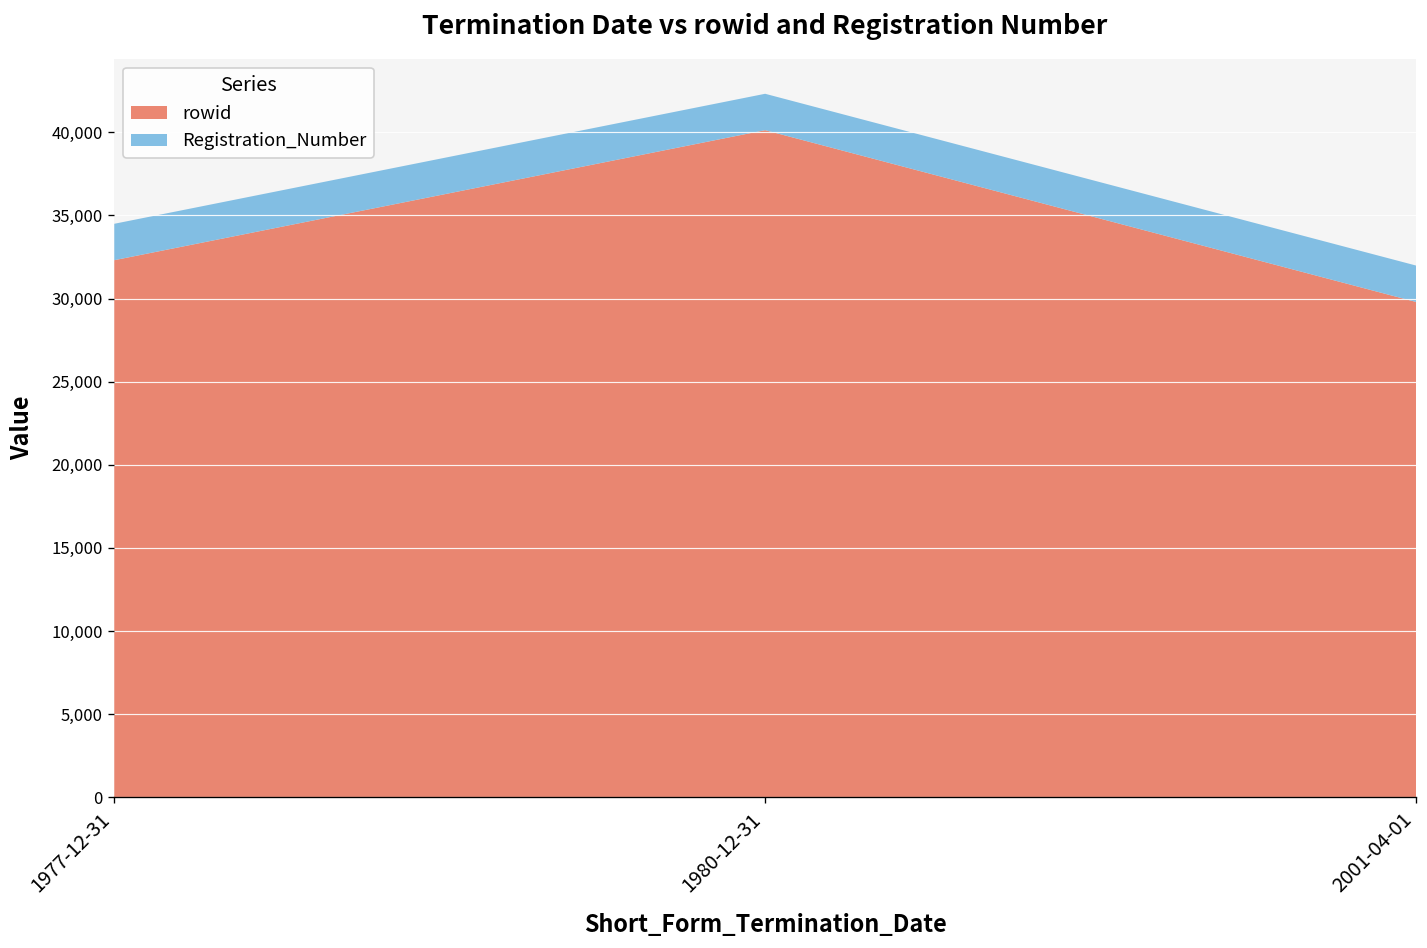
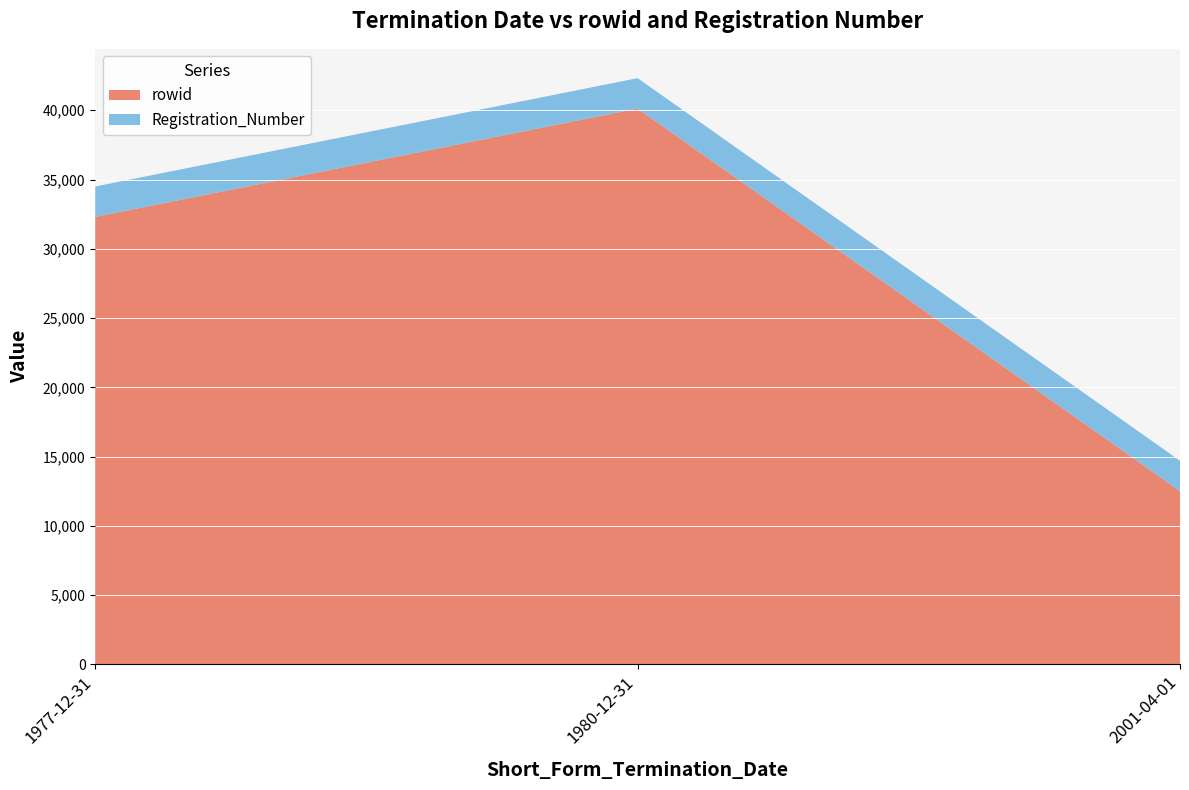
rowid, 2001-04-01: 29,800 -> 12,500
